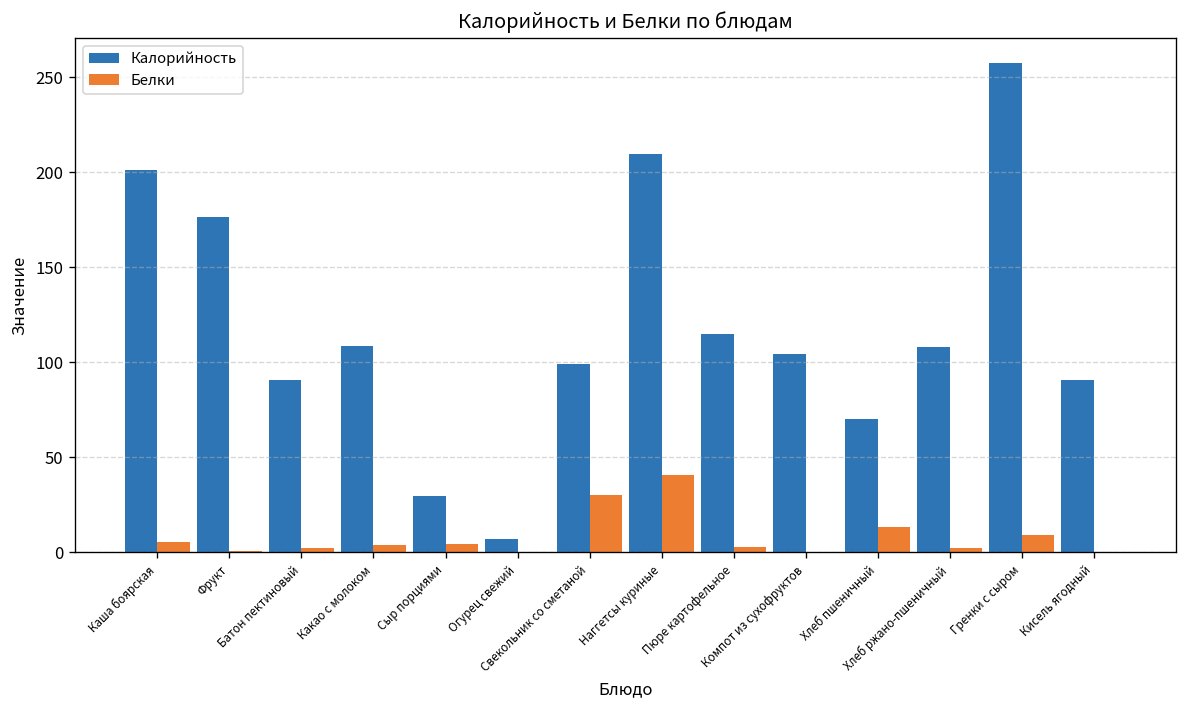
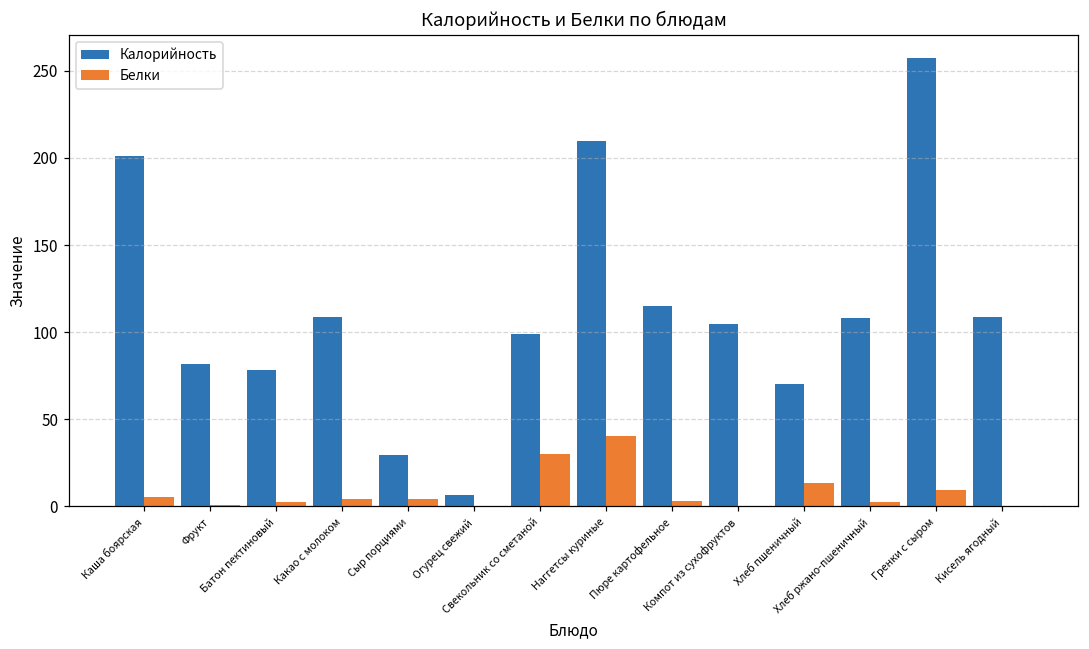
Калорийность, Фрукт: 177 -> 82
Калорийность, Батон пектиновый: 91 -> 79
Калорийность, Кисель ягодный: 91 -> 108
